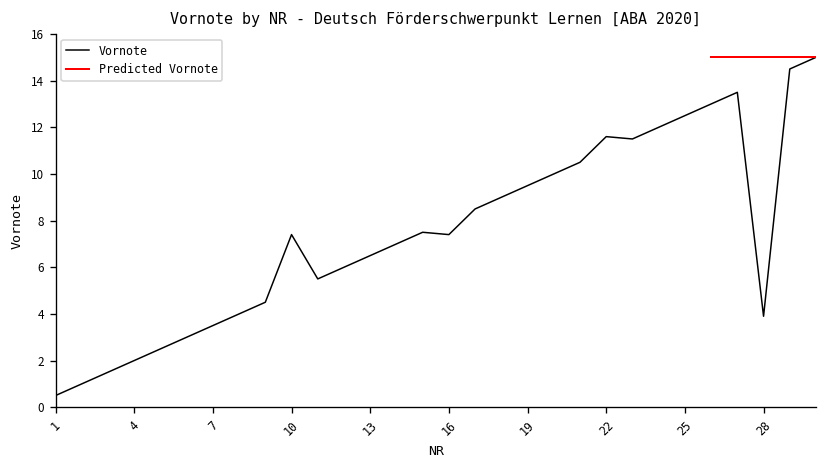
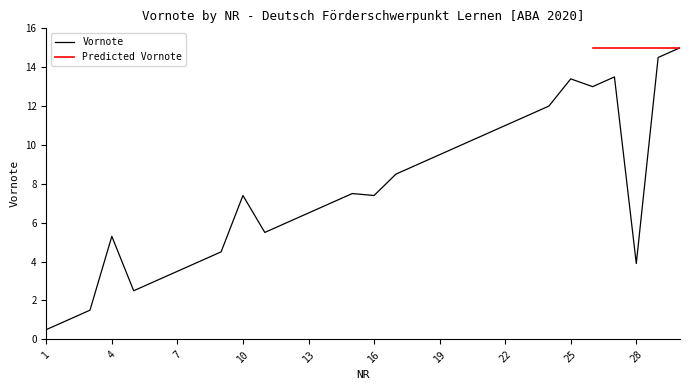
Vornote, 4: 2.0 -> 5.3
Vornote, 22: 11.6 -> 11.0
Vornote, 25: 12.5 -> 13.4
